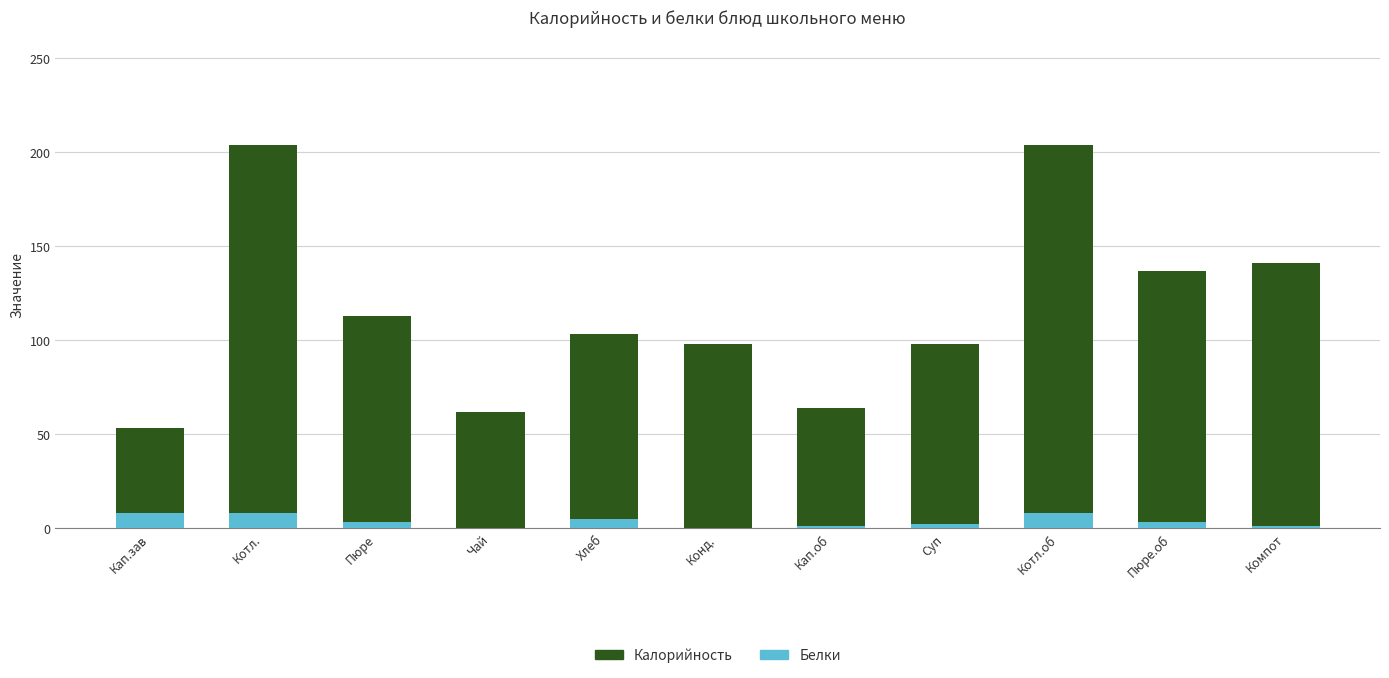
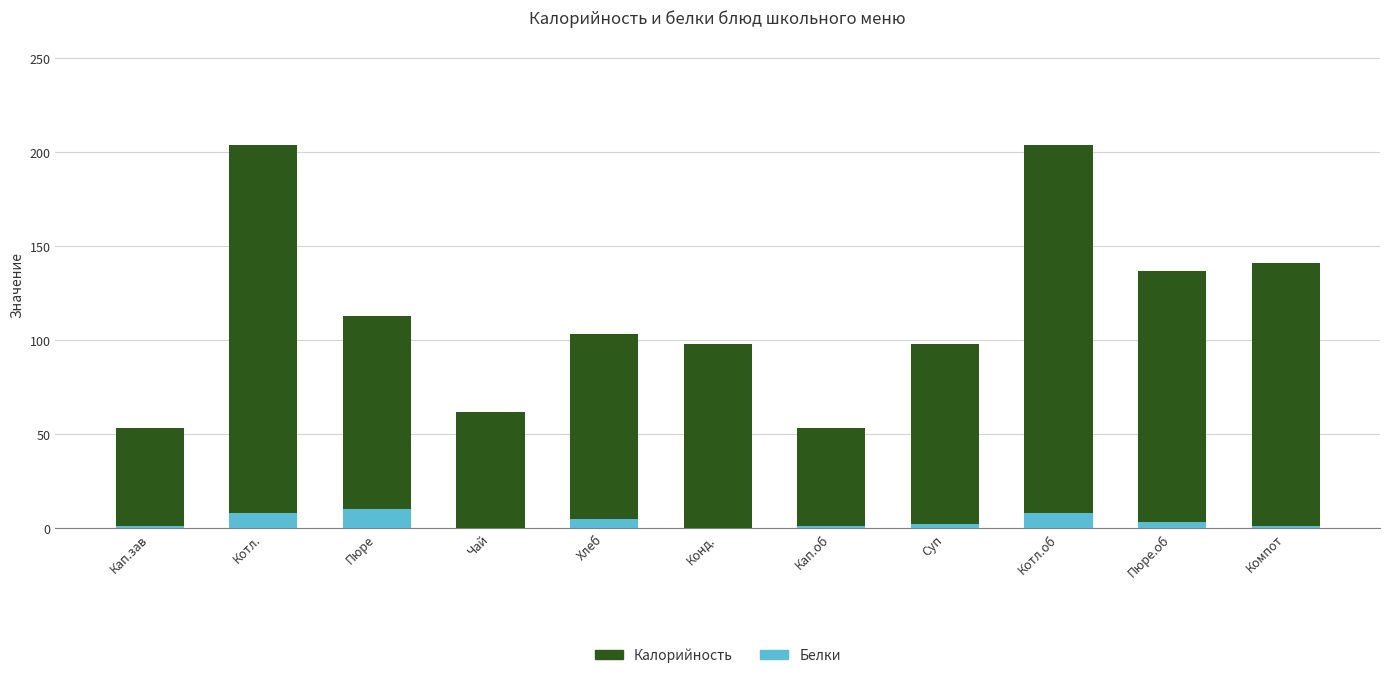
Белки, Кап.зав: 8 -> 1
Белки, Пюре: 3 -> 10
Калорийность, Кап.об: 64 -> 53
